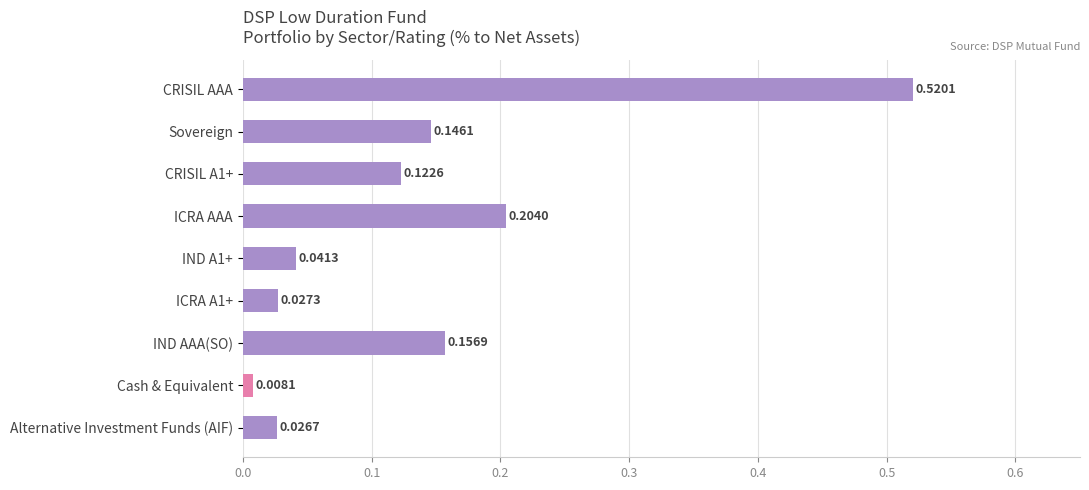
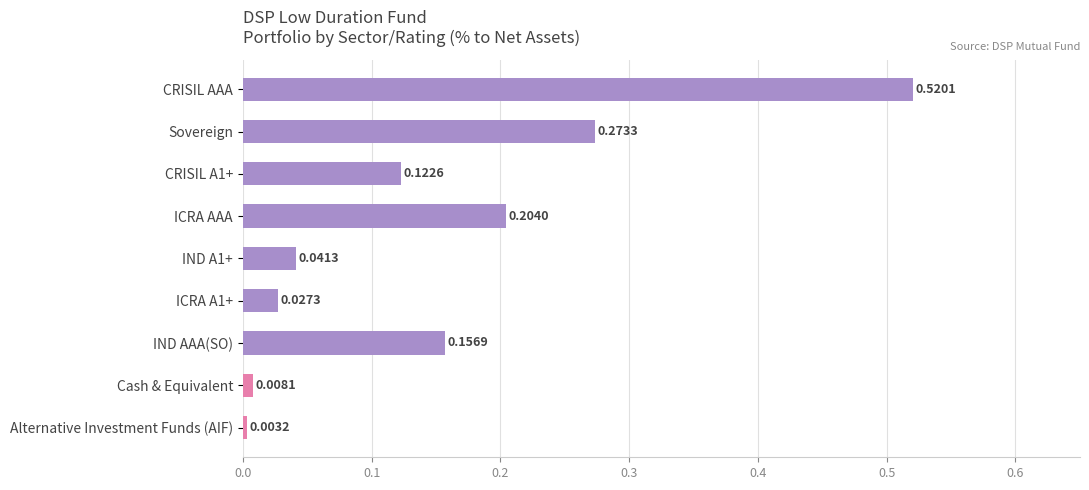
Sovereign: 0.1461 -> 0.2733
Alternative Investment Funds (AIF): 0.0267 -> 0.0032
